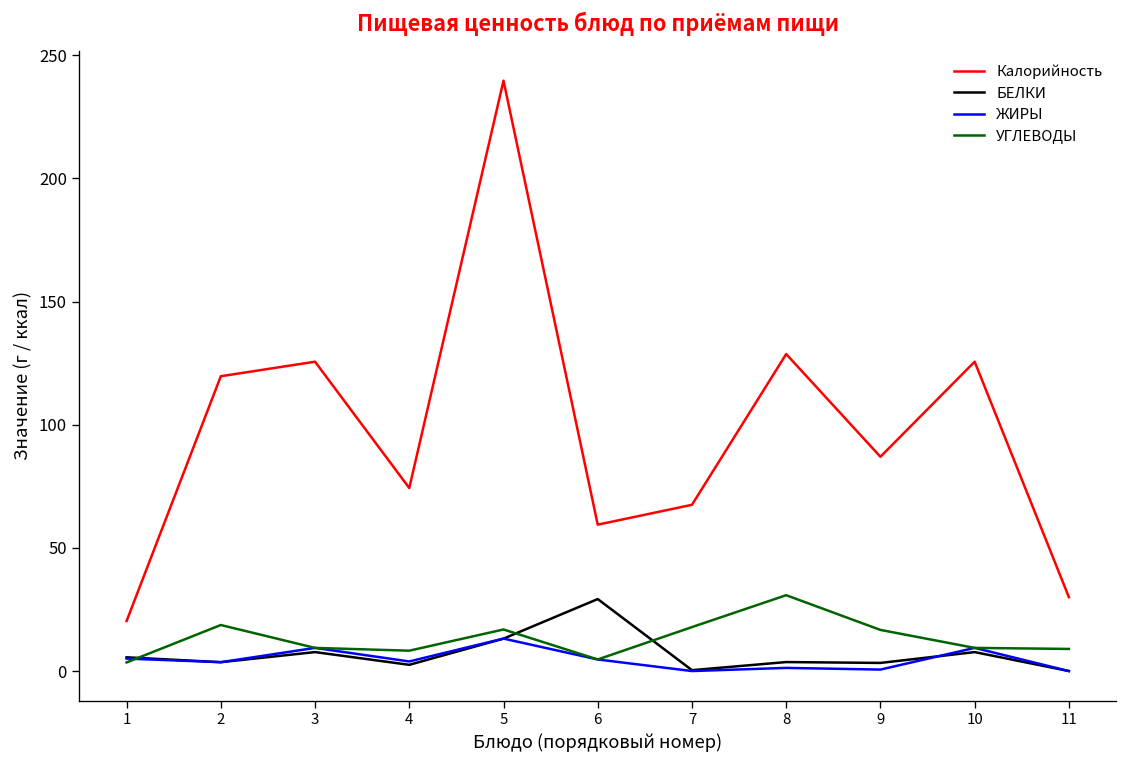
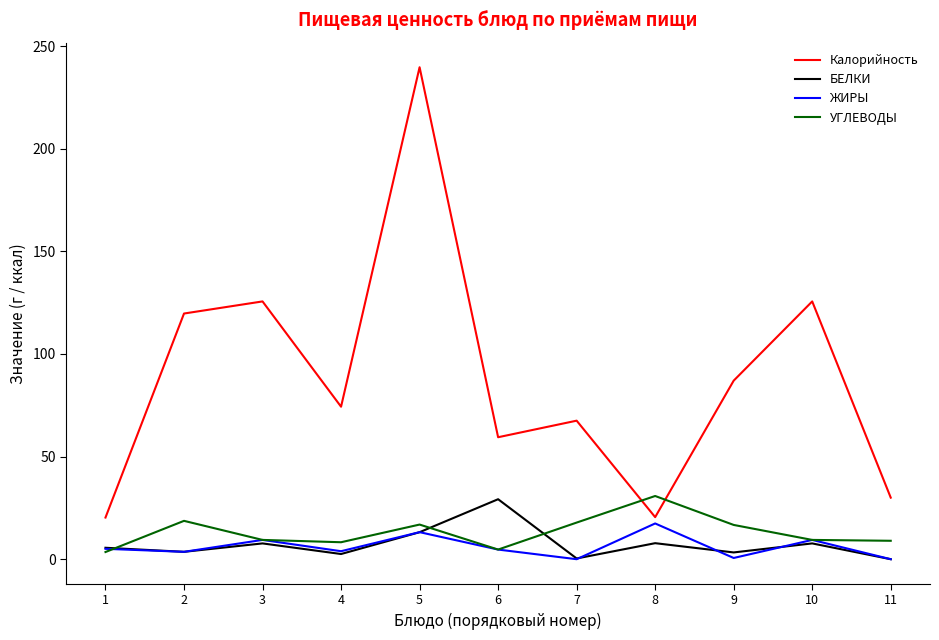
Калорийность, 8: 129 -> 21
БЕЛКИ, 8: 4 -> 8
ЖИРЫ, 8: 1 -> 17
